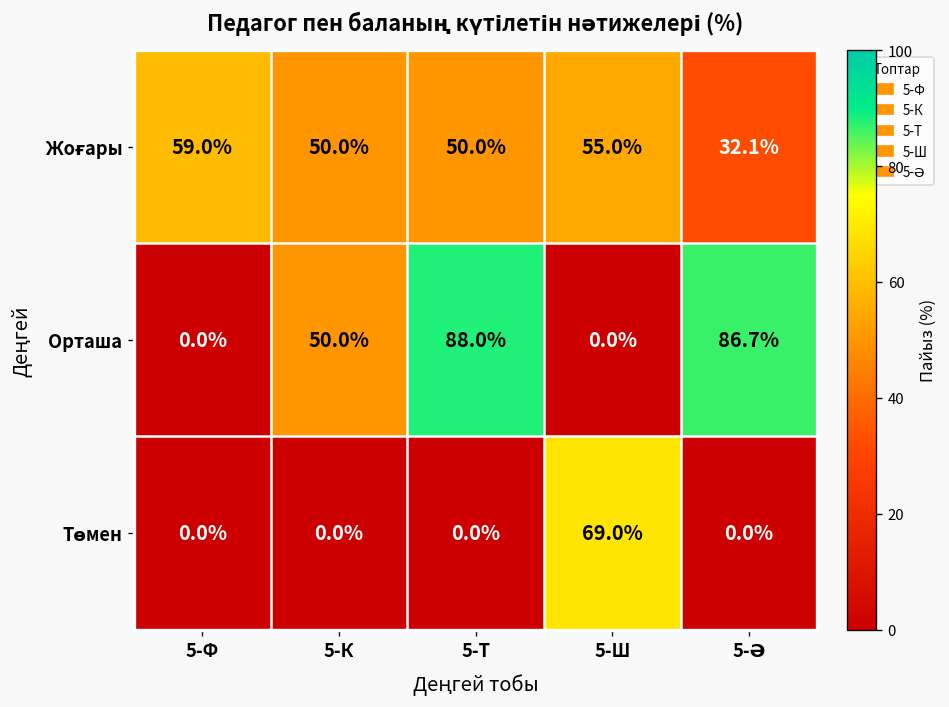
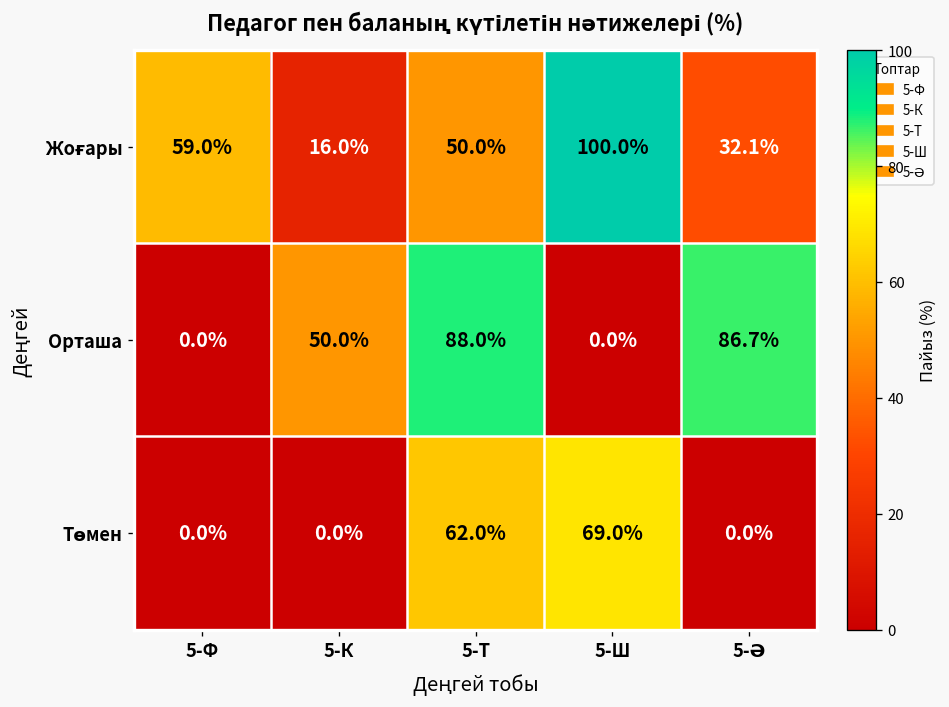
Жоғары, 5-К: 50.0% -> 16.0%
Жоғары, 5-Ш: 55.0% -> 100.0%
Төмен, 5-Т: 0.0% -> 62.0%
